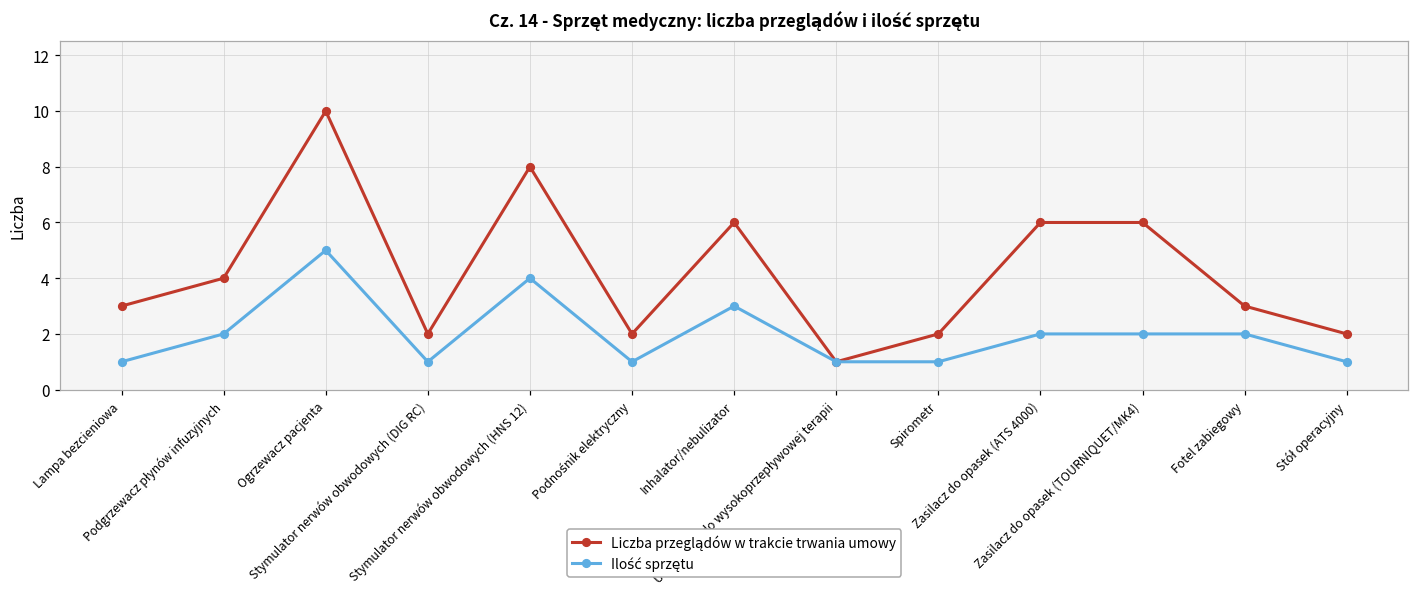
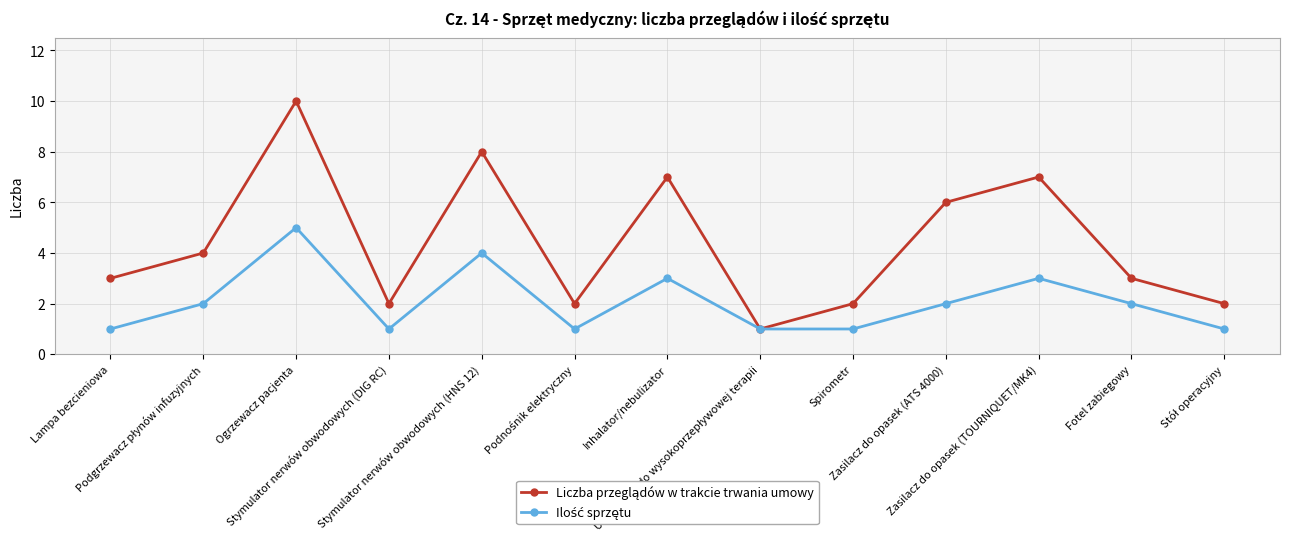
Liczba przeglądów w trakcie trwania umowy, Inhalator/nebulizator: 6 -> 7
Liczba przeglądów w trakcie trwania umowy, Zasilacz do opasek (TOURNIQUET/MK4): 6 -> 7
Ilość sprzętu, Zasilacz do opasek (TOURNIQUET/MK4): 2 -> 3
